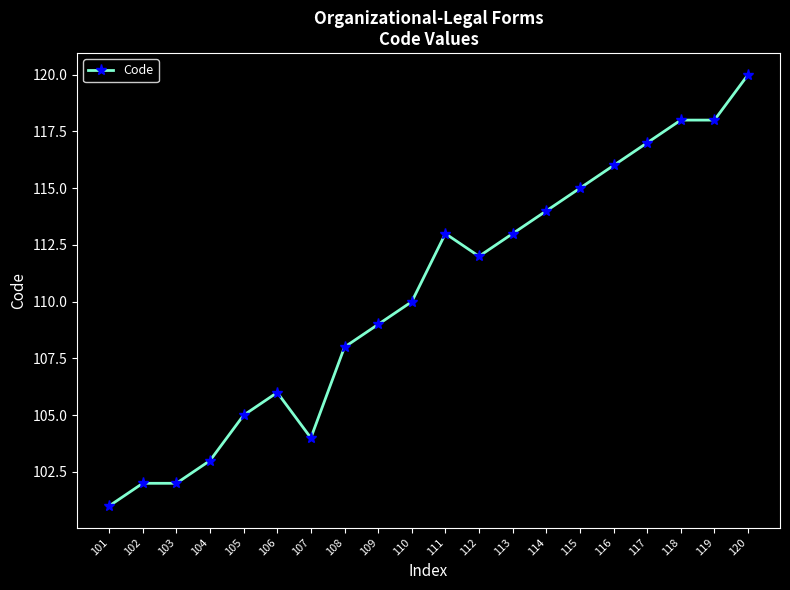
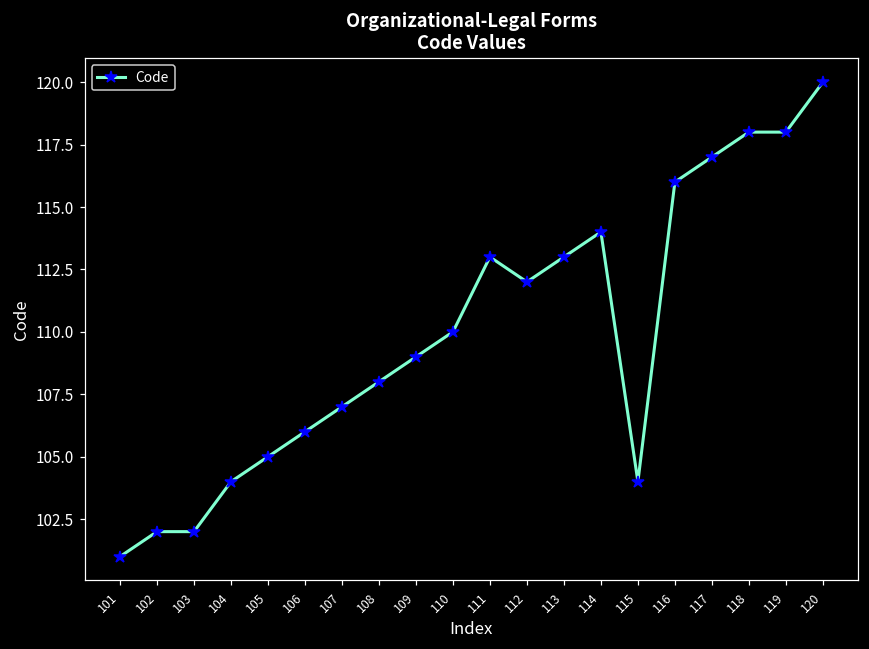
104: 103 -> 104
107: 104 -> 107
115: 115 -> 104
